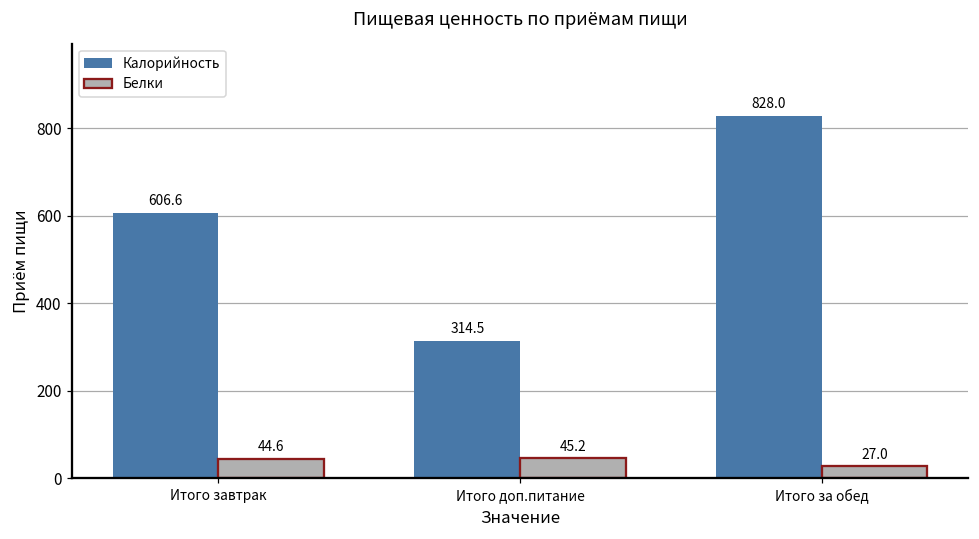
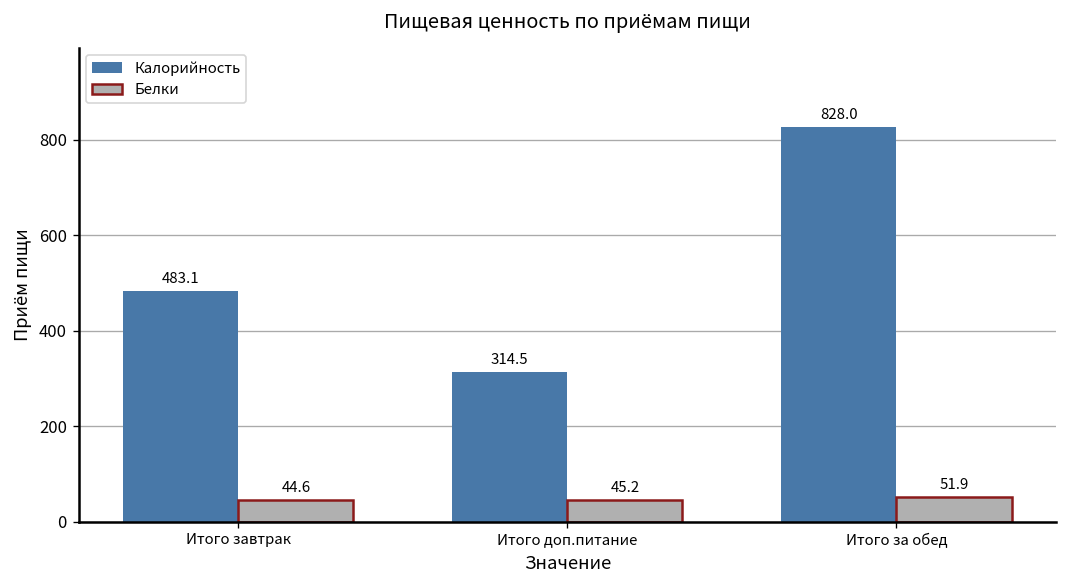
Калорийность, Итого завтрак: 606.6 -> 483.1
Белки, Итого за обед: 27.0 -> 51.9
